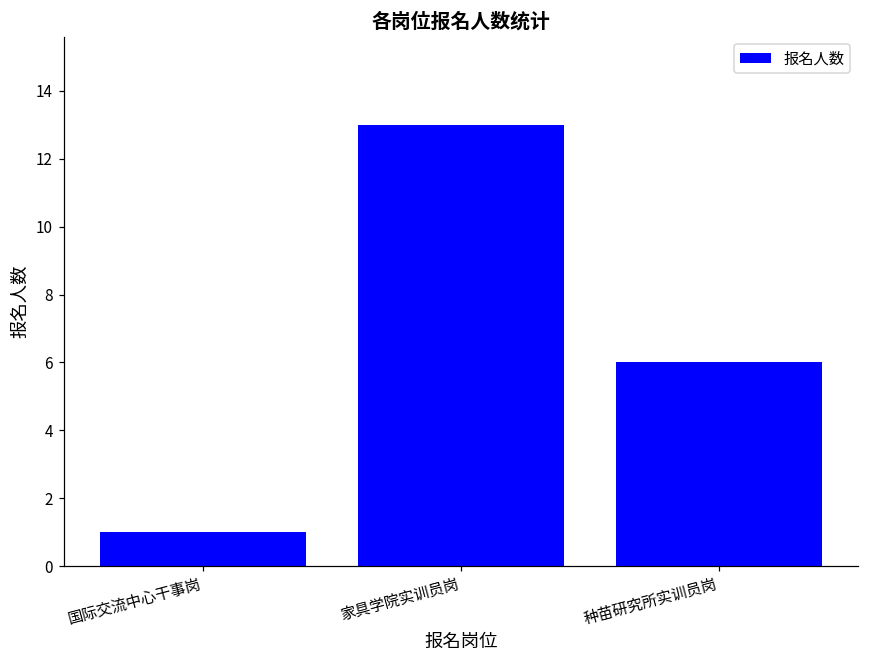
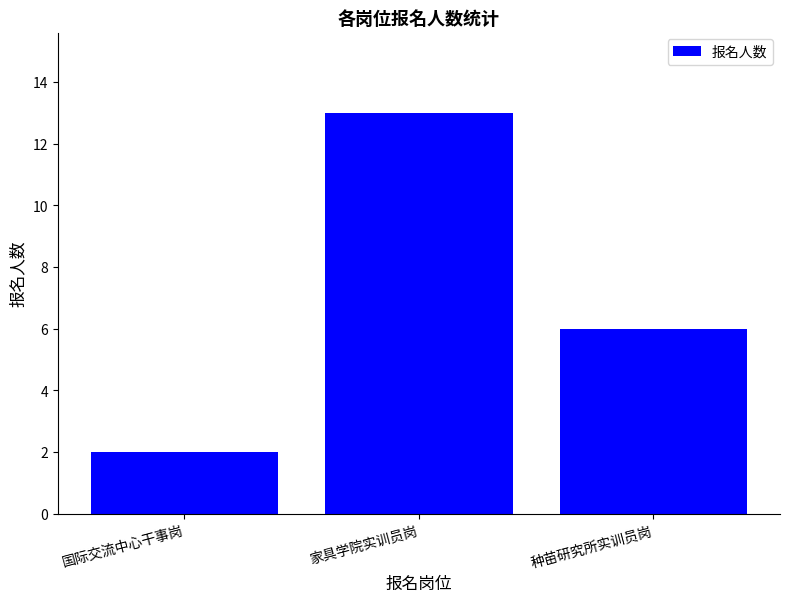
国际交流中心干事岗: 1 -> 2
